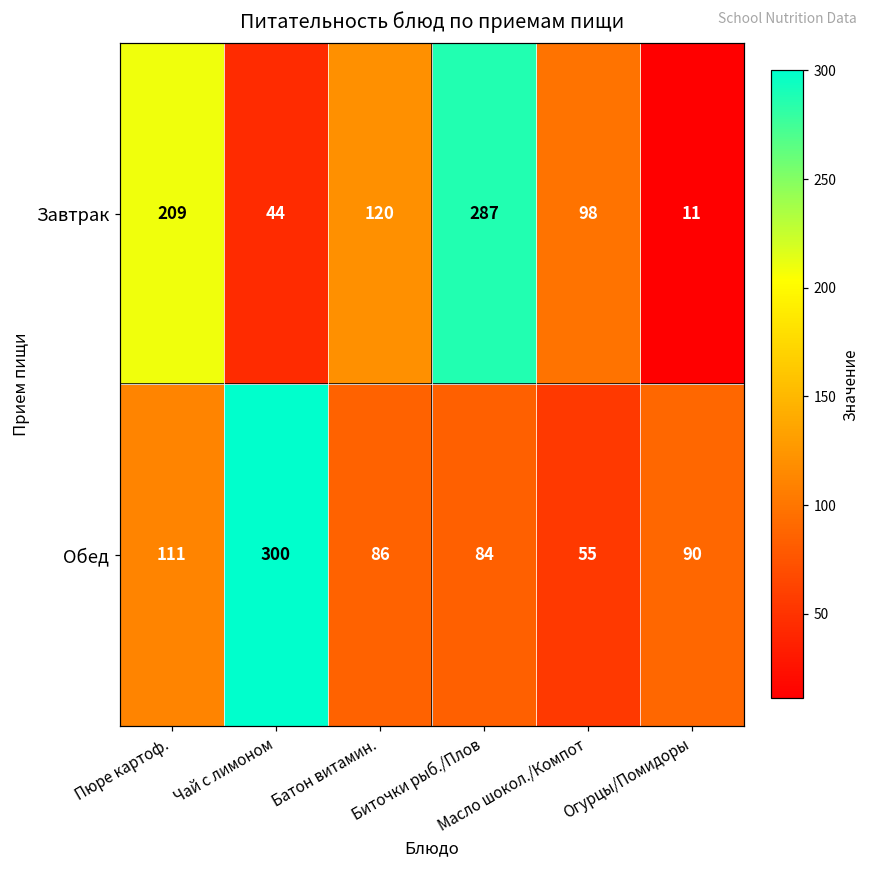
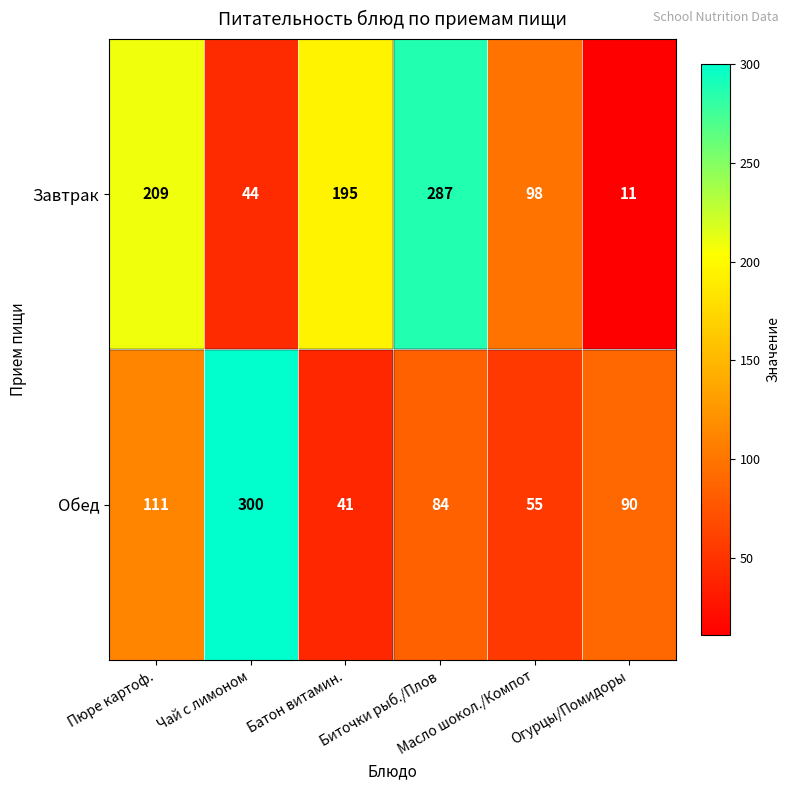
Завтрак, Батон витамин.: 120 -> 195
Обед, Батон витамин.: 86 -> 41
